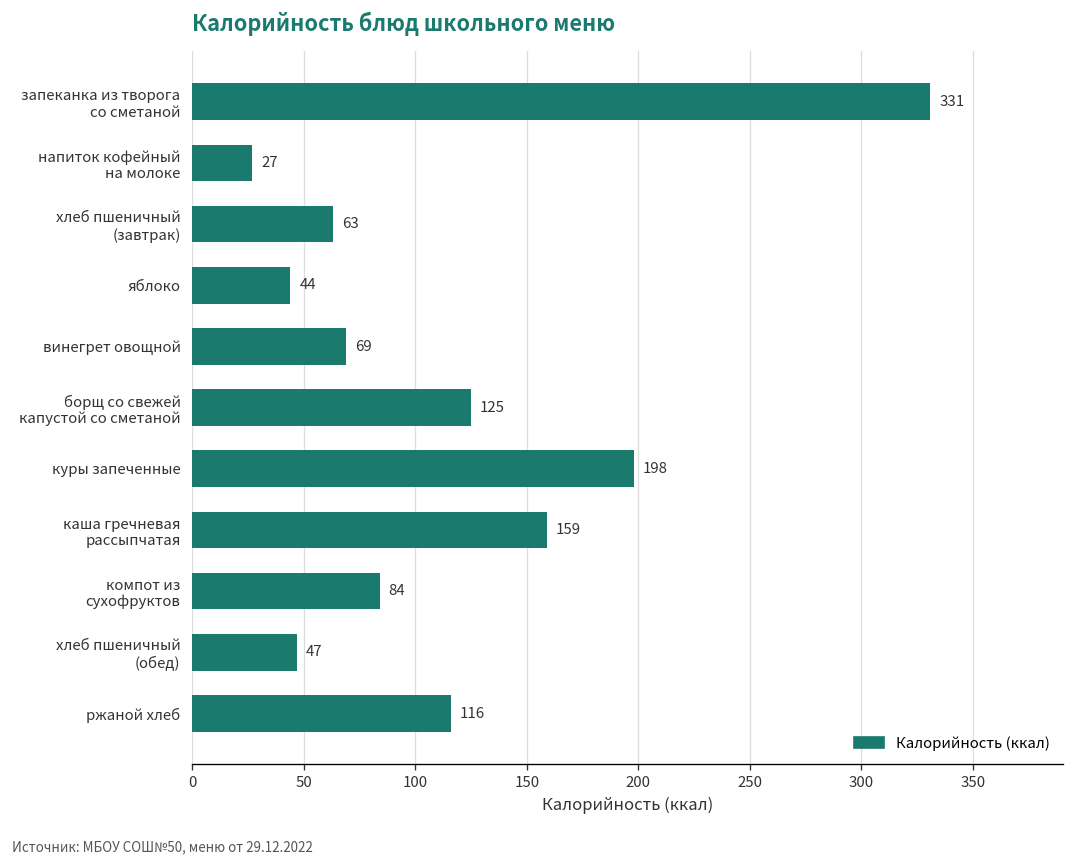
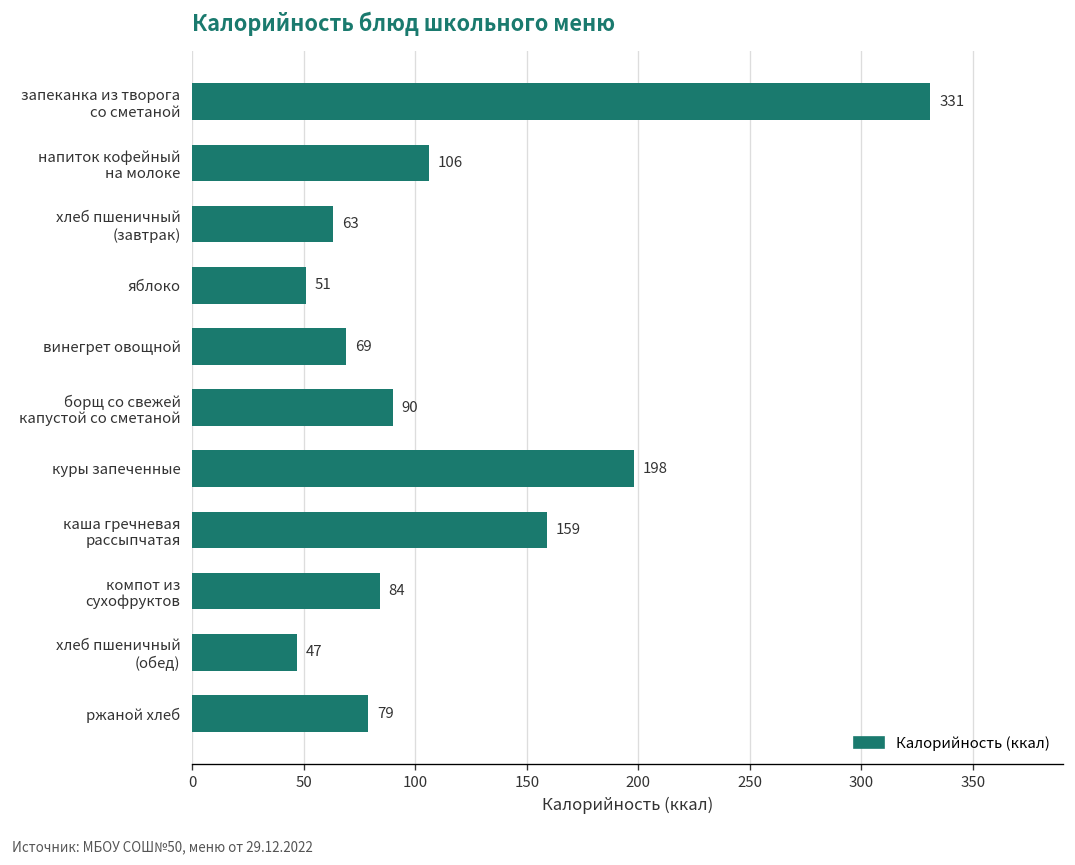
напиток кофейный на молоке: 27 -> 106
яблоко: 44 -> 51
борщ со свежей капустой со сметаной: 125 -> 90
ржаной хлеб: 116 -> 79
